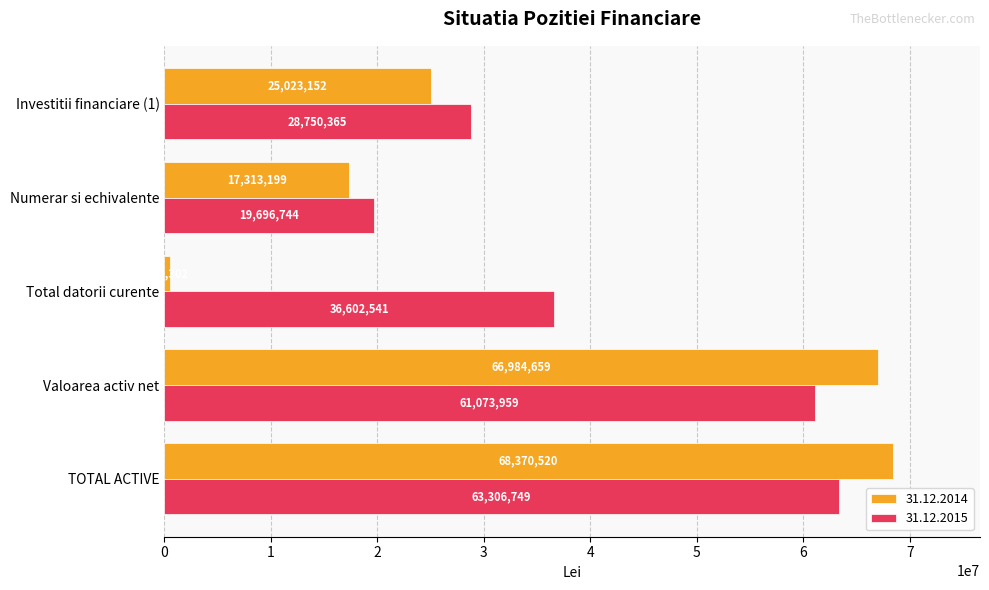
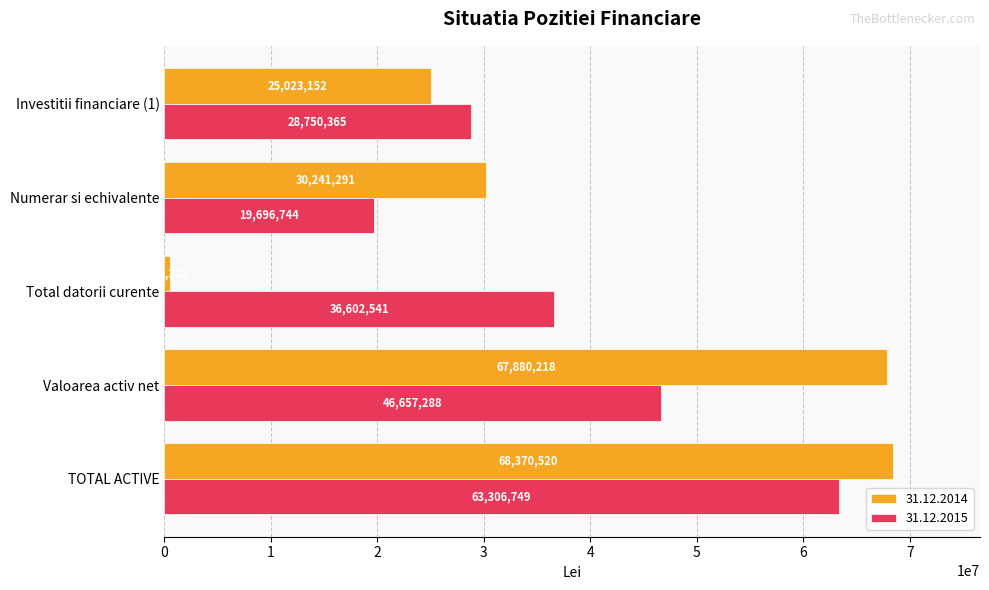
31.12.2014, Numerar si echivalente: 17,313,199 -> 30,241,291
31.12.2014, Valoarea activ net: 66,984,659 -> 67,880,218
31.12.2015, Valoarea activ net: 61,073,959 -> 46,657,288
